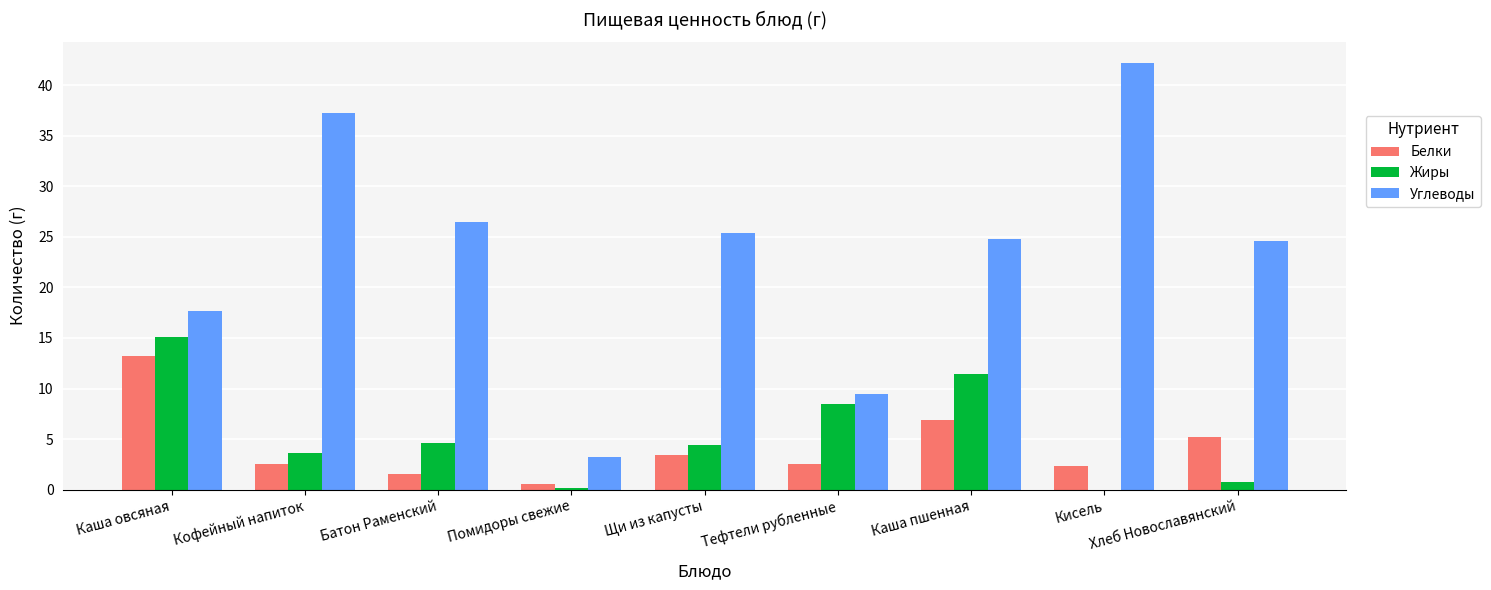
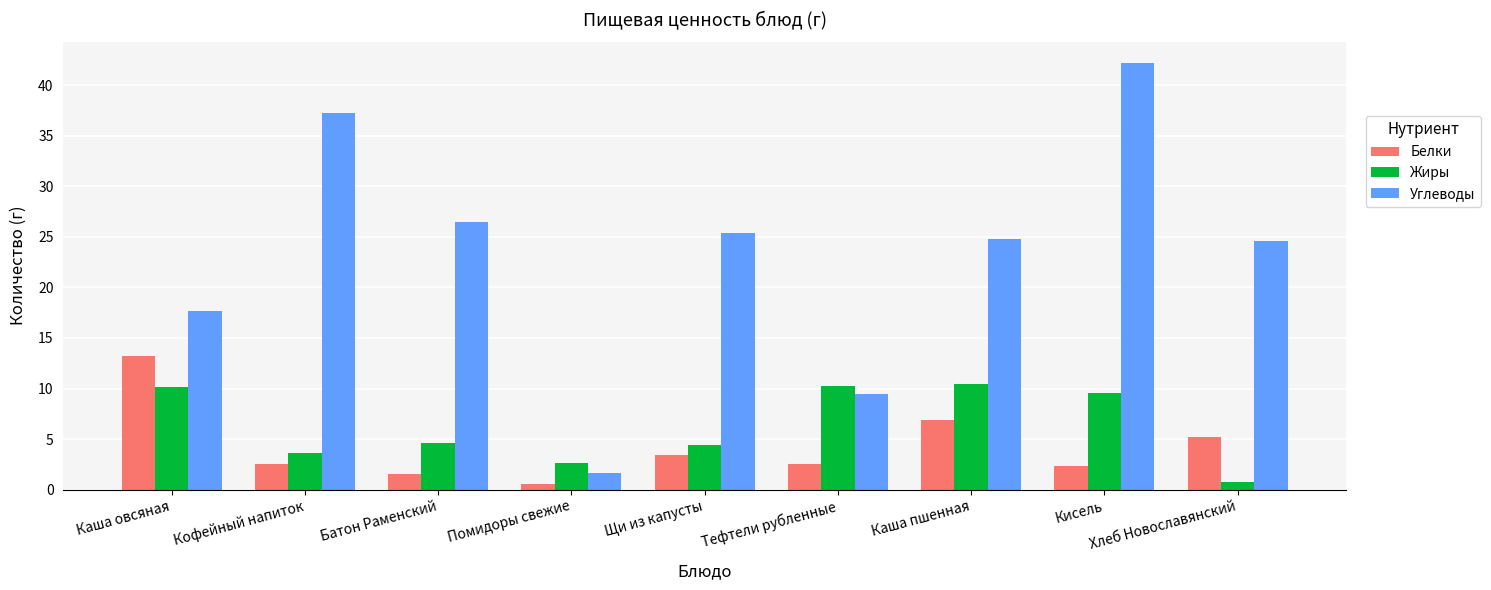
Жиры, Каша овсяная: 15.1 -> 10.2
Жиры, Помидоры свежие: 0.1 -> 2.6
Углеводы, Помидоры свежие: 3.2 -> 1.6
Жиры, Тефтели рубленные: 8.5 -> 10.2
Жиры, Каша пшенная: 11.4 -> 10.4
Жиры, Кисель: 0.0 -> 9.6
